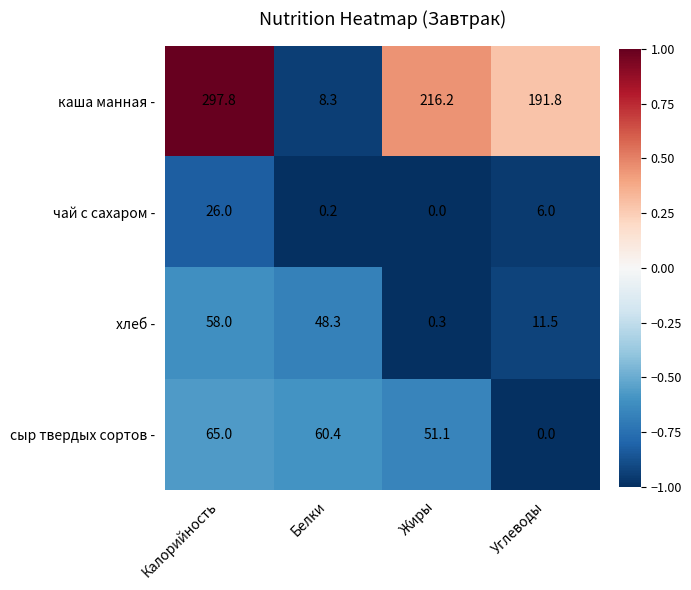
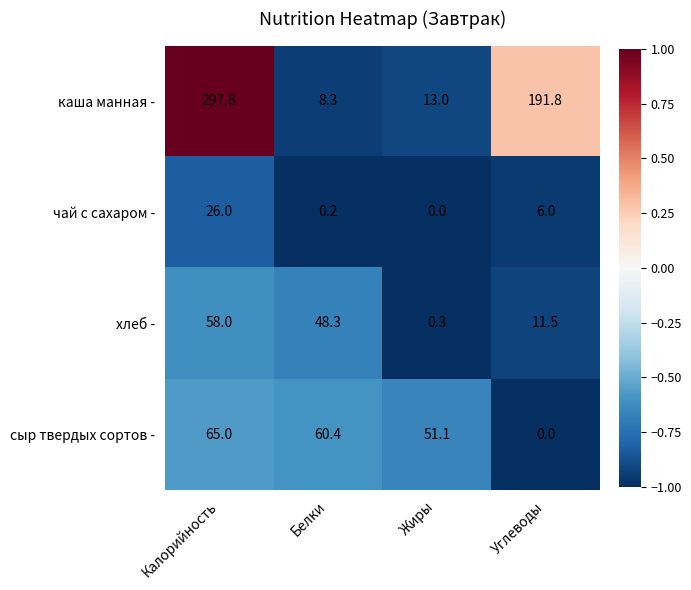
каша манная -, Жиры: 216.2 -> 13.0
